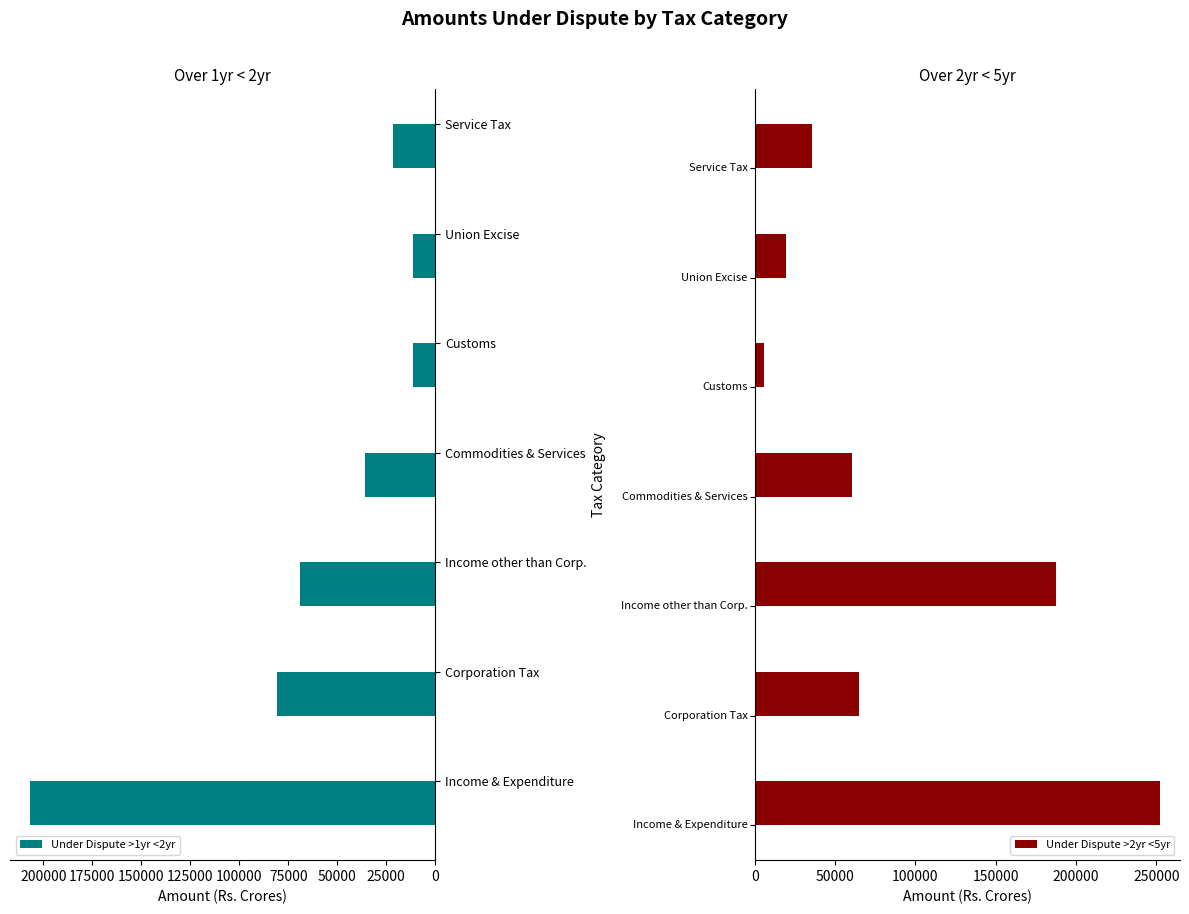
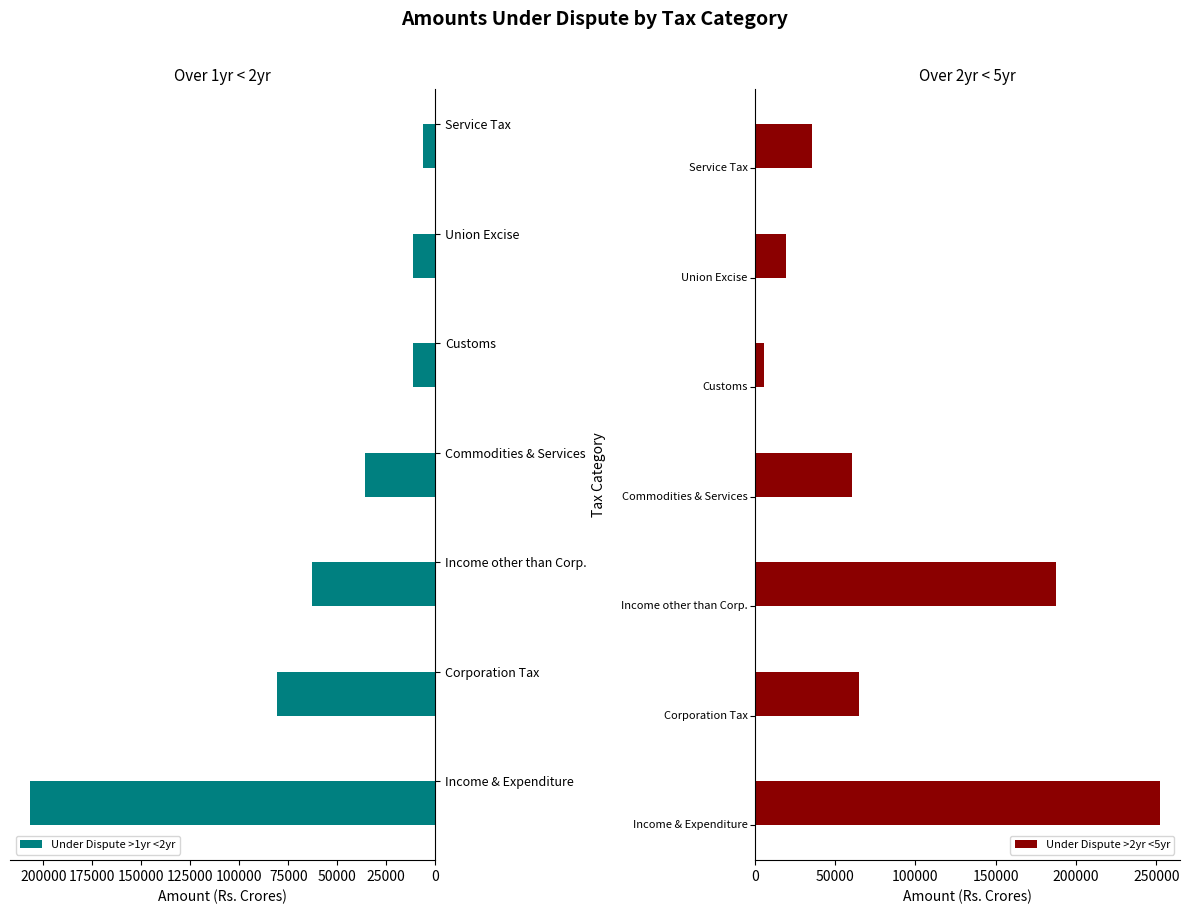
Over 1yr < 2yr, Service Tax: 21000 -> 6000
Over 1yr < 2yr, Income other than Corp.: 69000 -> 63000
